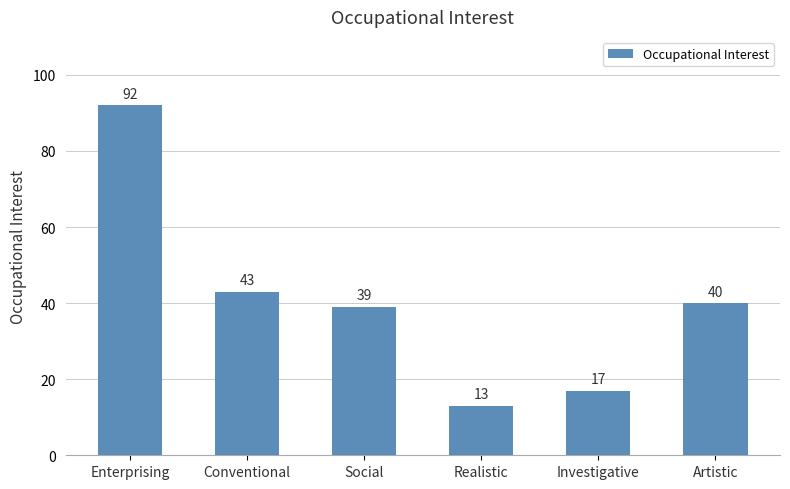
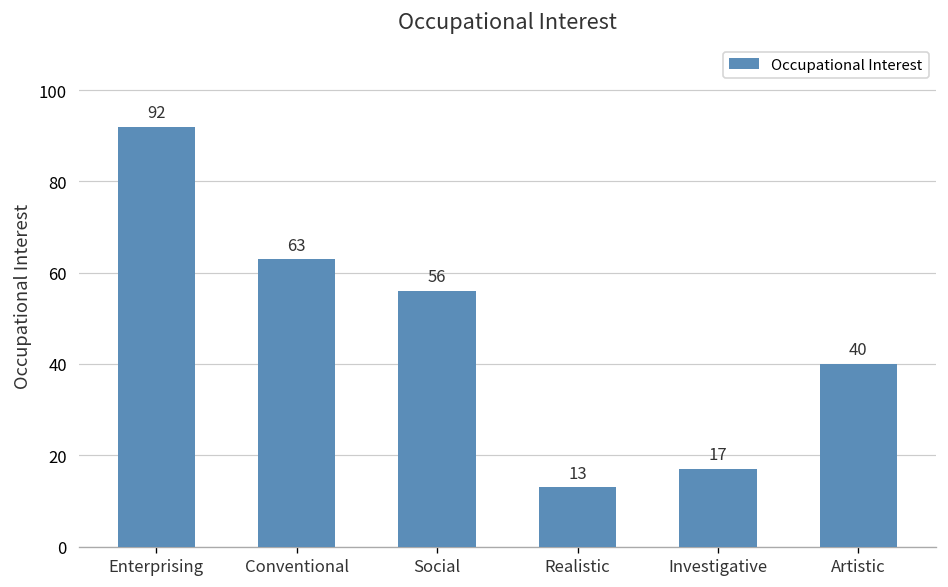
Conventional: 43 -> 63
Social: 39 -> 56
